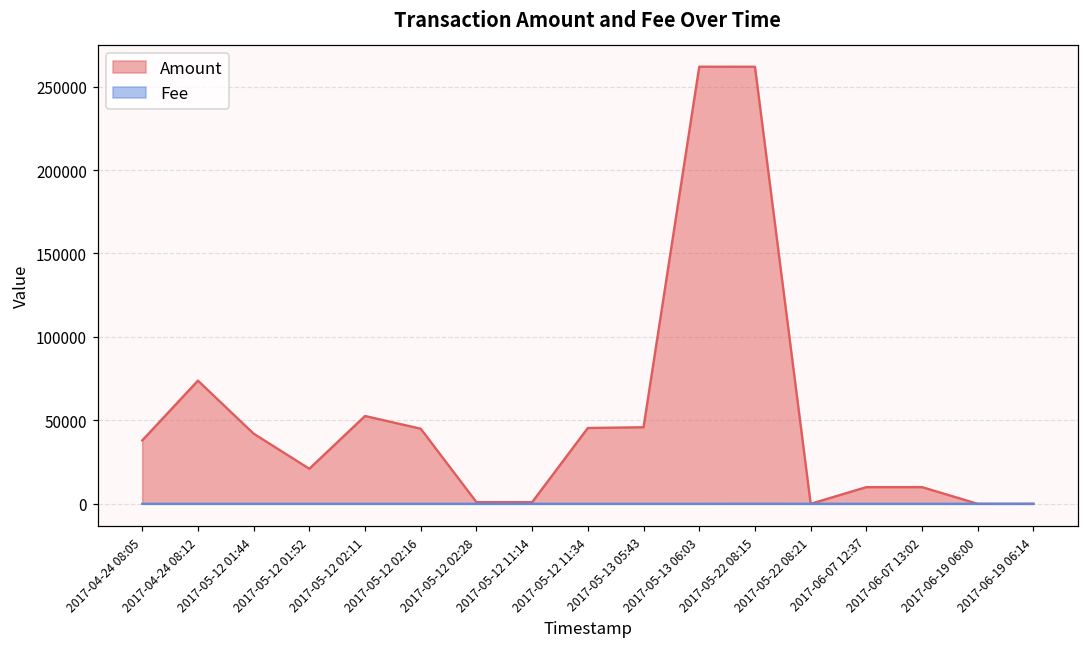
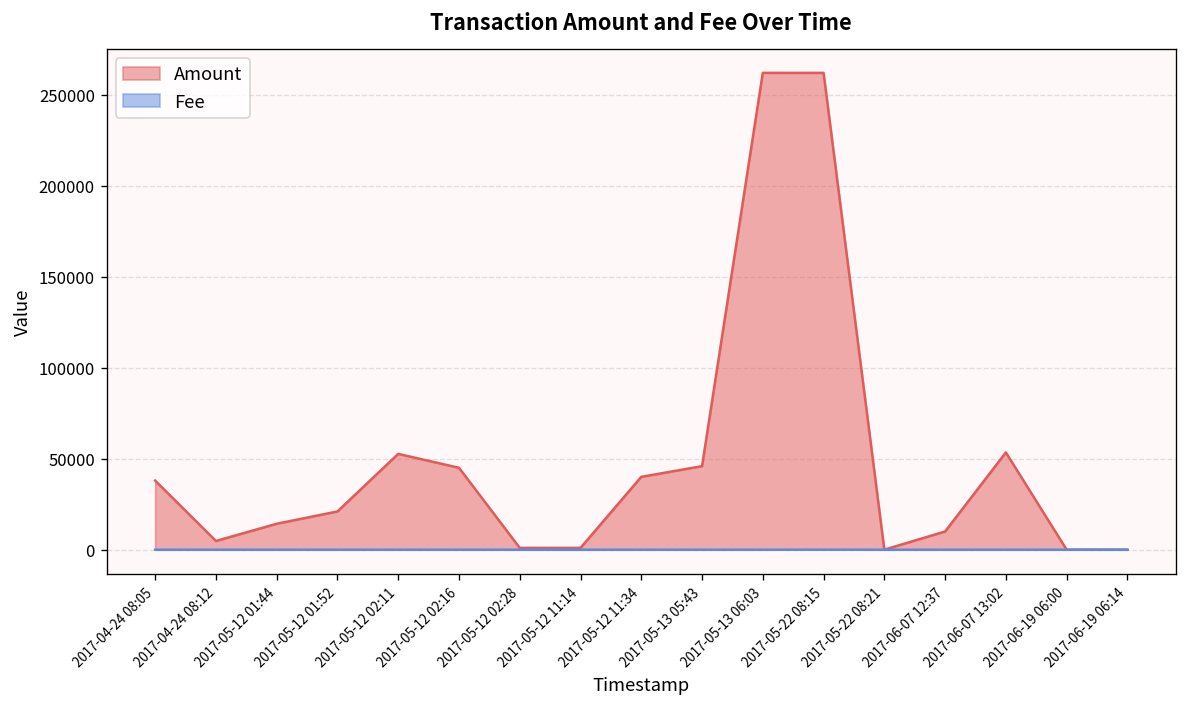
Amount, 2017-04-24 08:12: 74000 -> 5000
Amount, 2017-05-12 01:44: 42000 -> 14000
Amount, 2017-05-12 11:34: 45000 -> 40000
Amount, 2017-06-07 13:02: 10000 -> 53000
